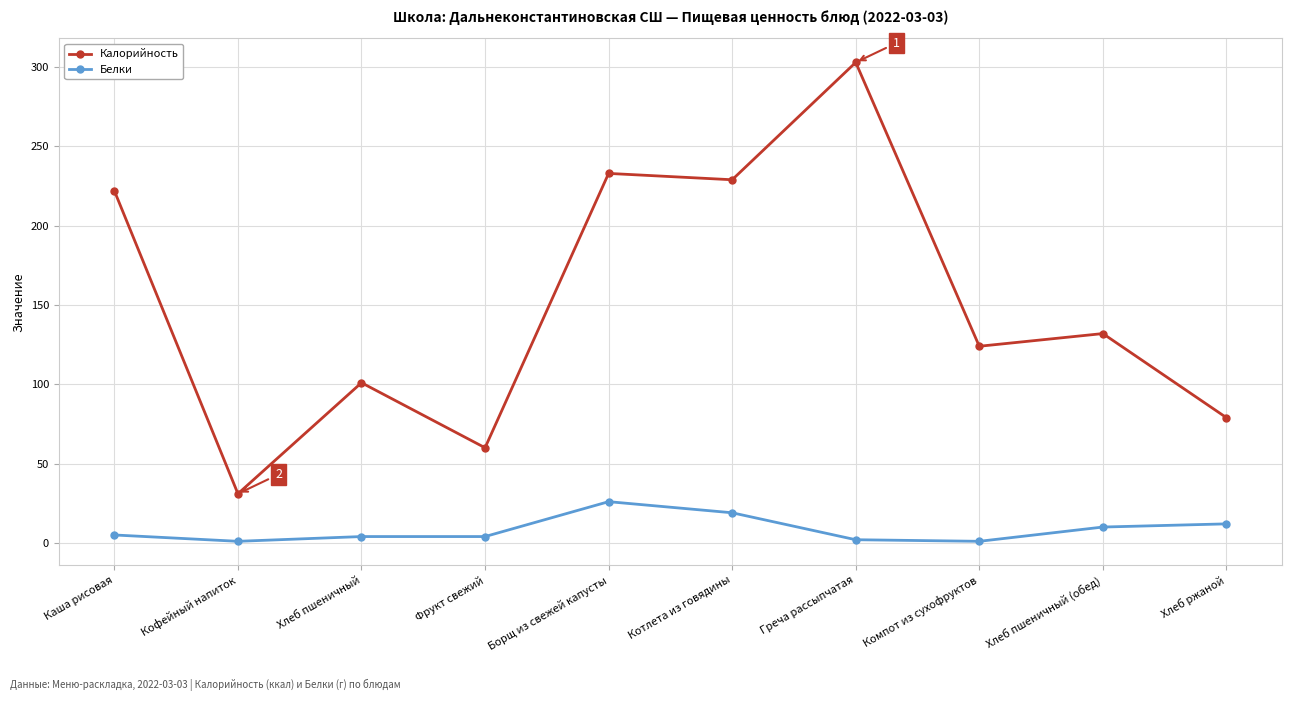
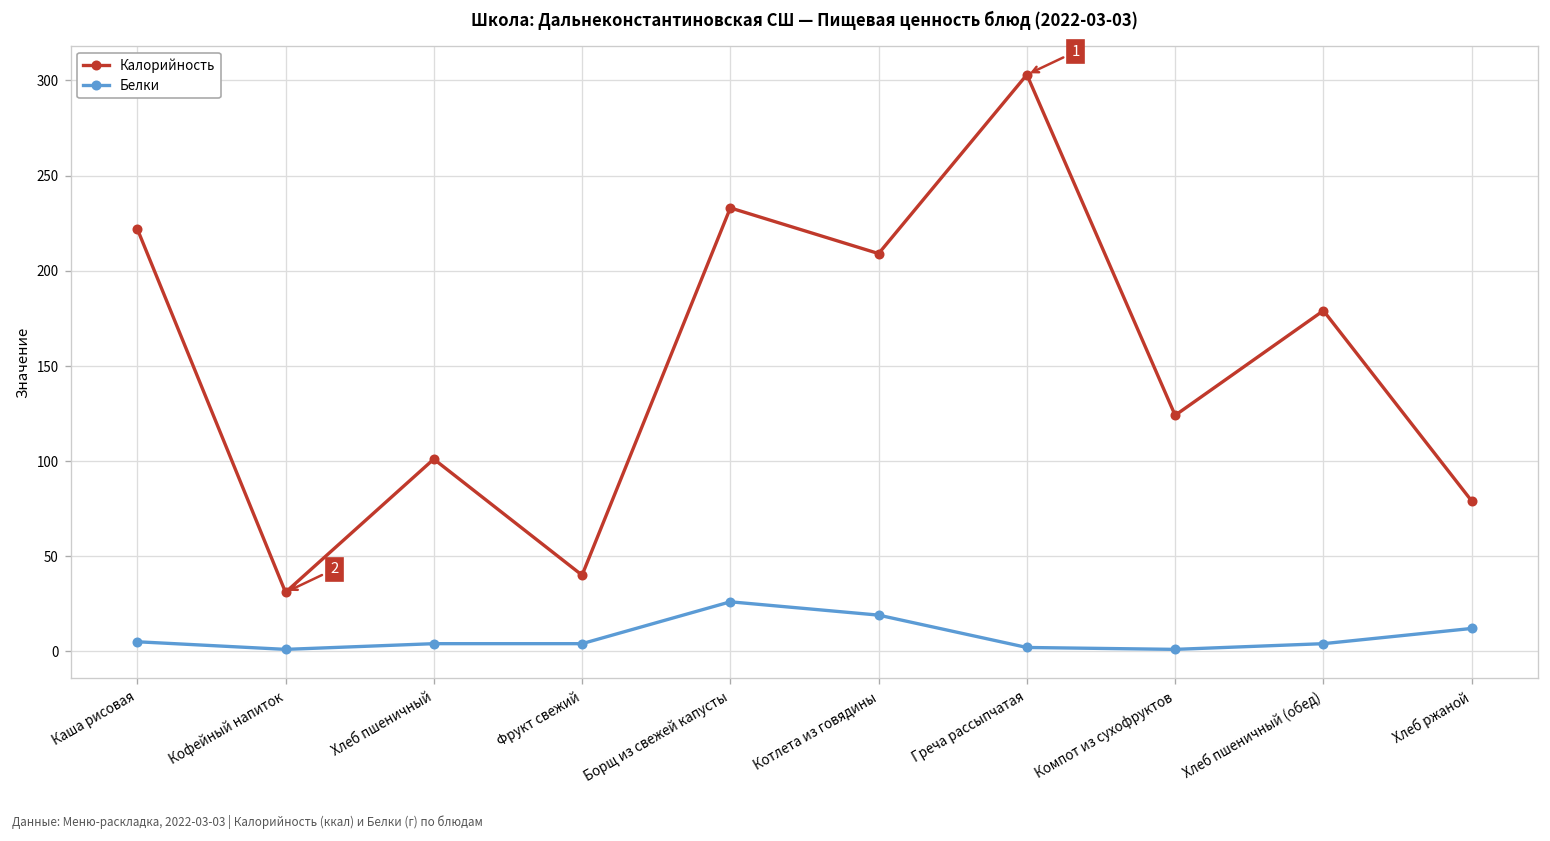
Калорийность, Фрукт свежий: 60 -> 40
Калорийность, Котлета из говядины: 229 -> 209
Калорийность, Хлеб пшеничный (обед): 132 -> 179
Белки, Хлеб пшеничный (обед): 10 -> 4
